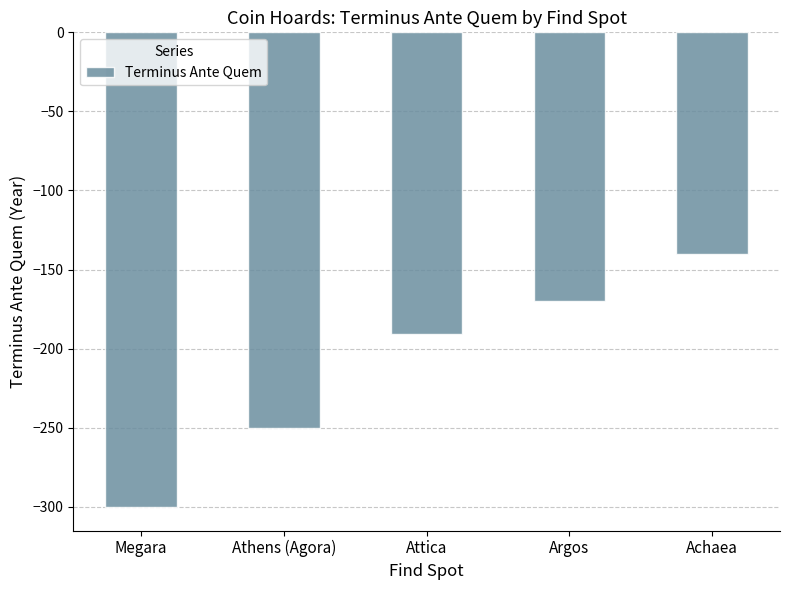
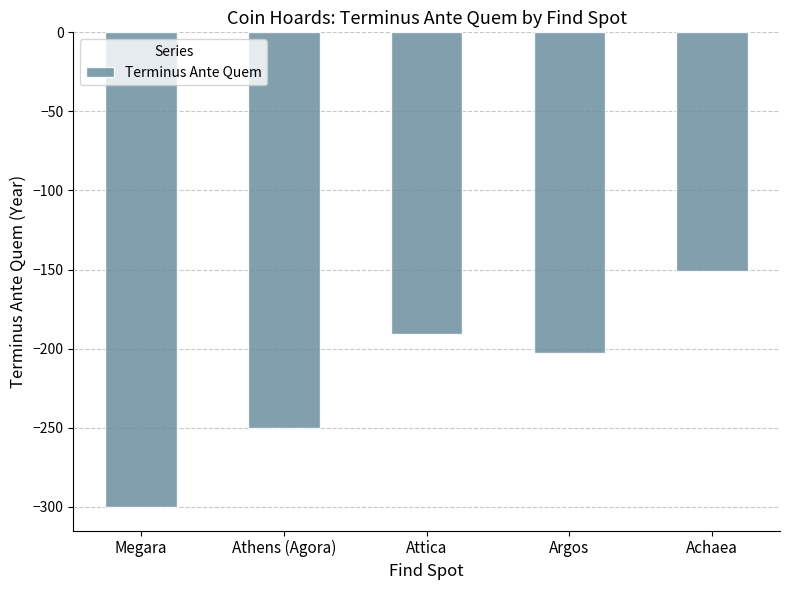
Argos: -170 -> -203
Achaea: -140 -> -151
